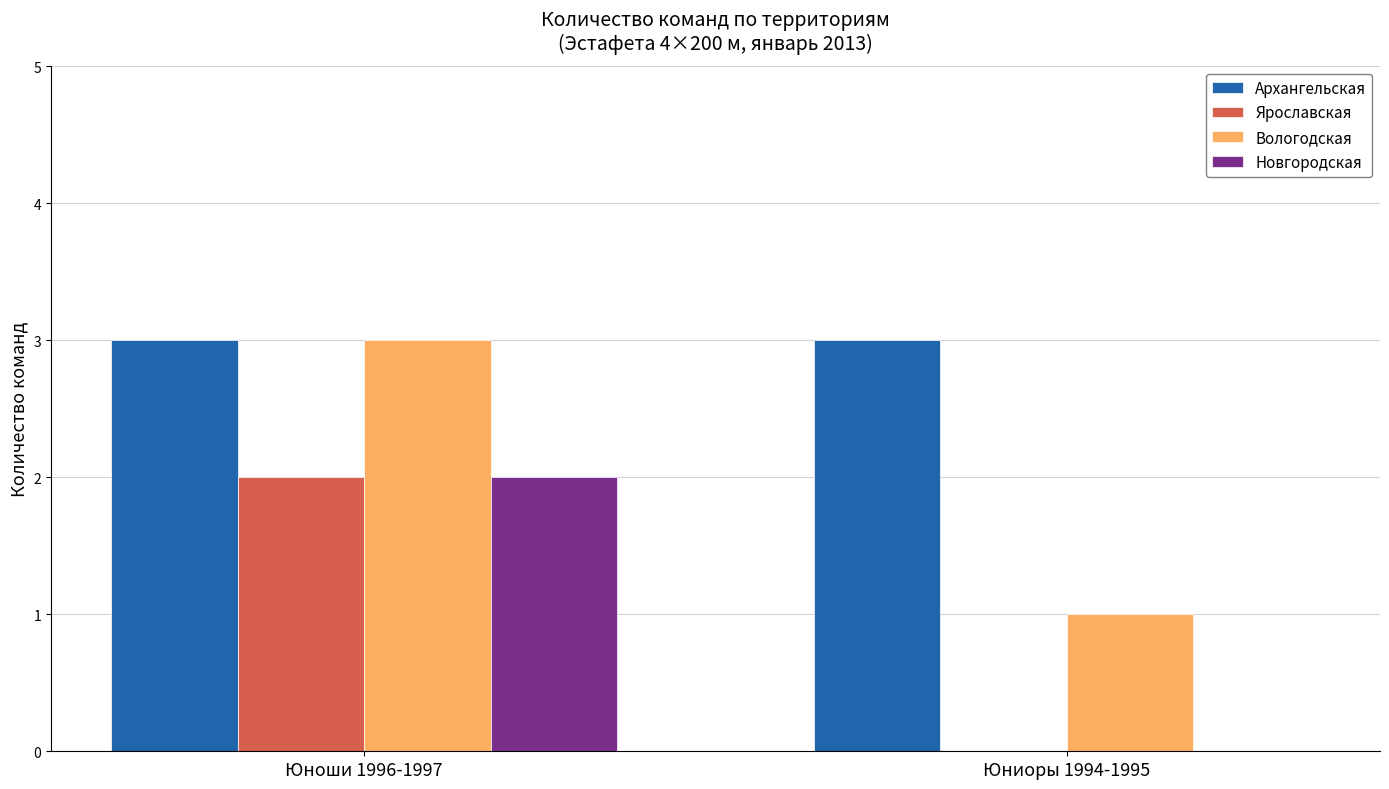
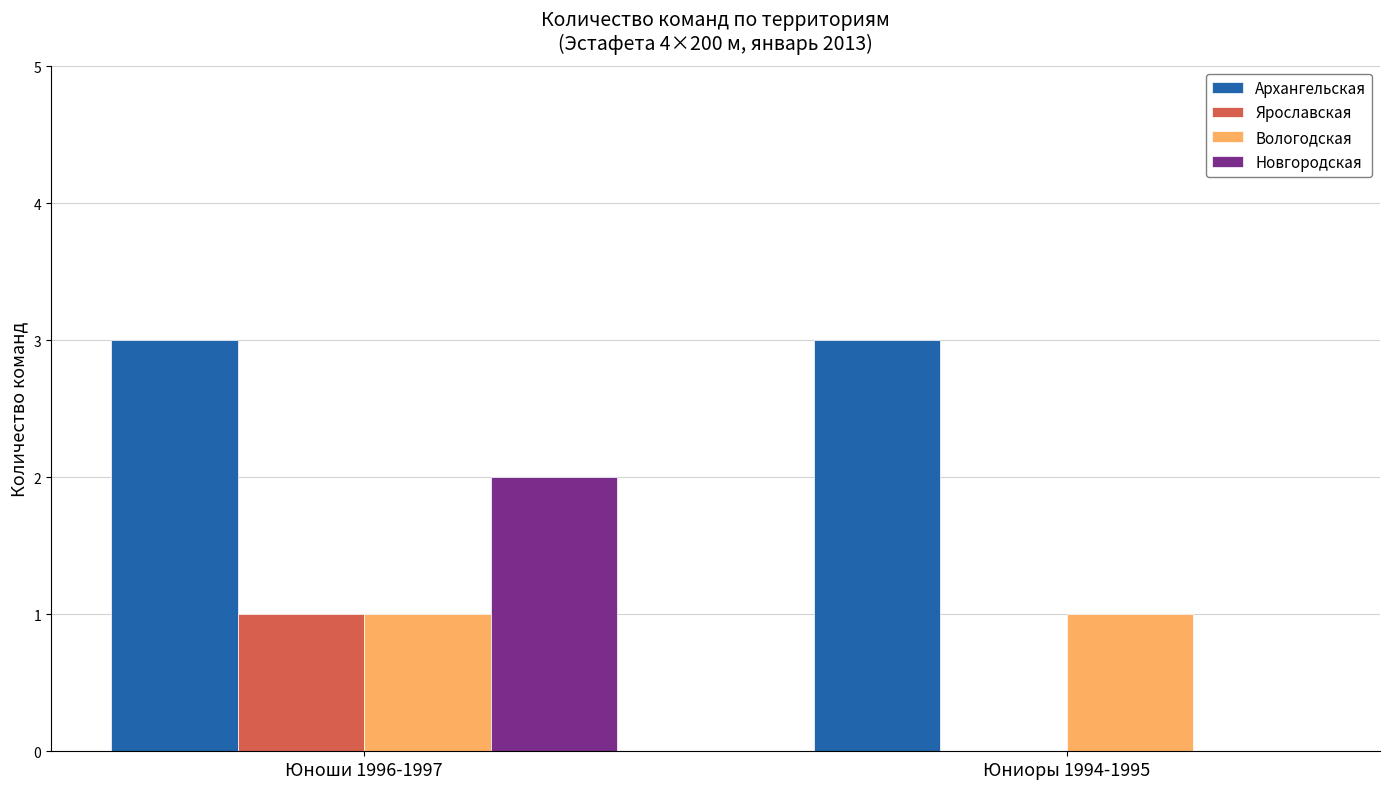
Ярославская, Юноши 1996-1997: 2 -> 1
Вологодская, Юноши 1996-1997: 3 -> 1
